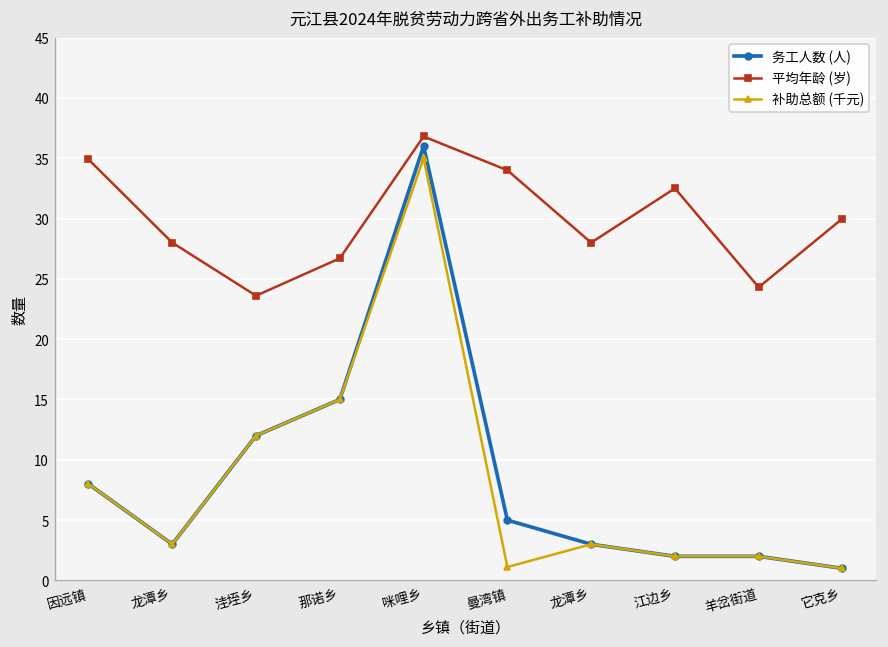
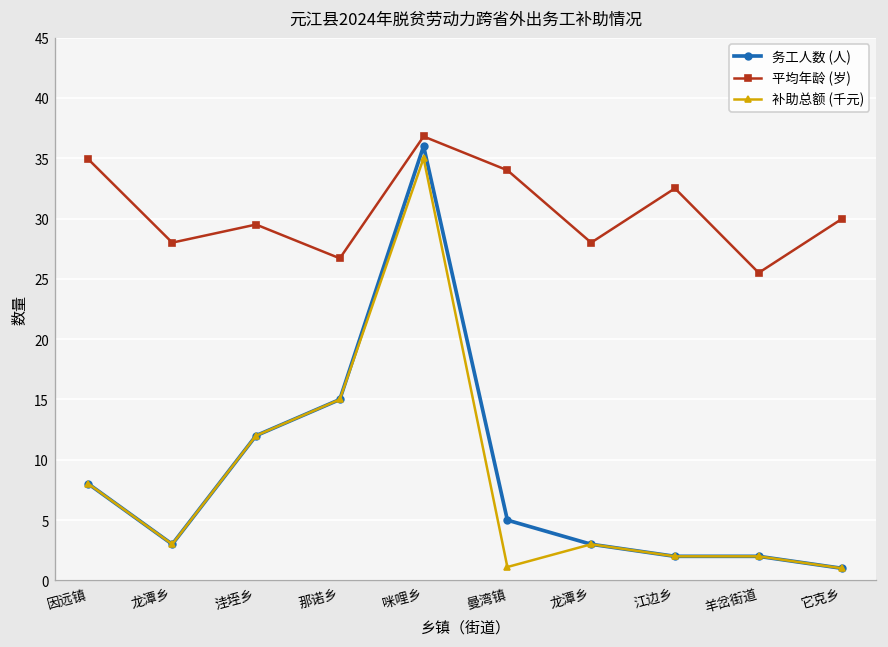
平均年龄 (岁), 洼垤乡: 23.6 -> 29.5
平均年龄 (岁), 羊岔街道: 24.3 -> 25.5
